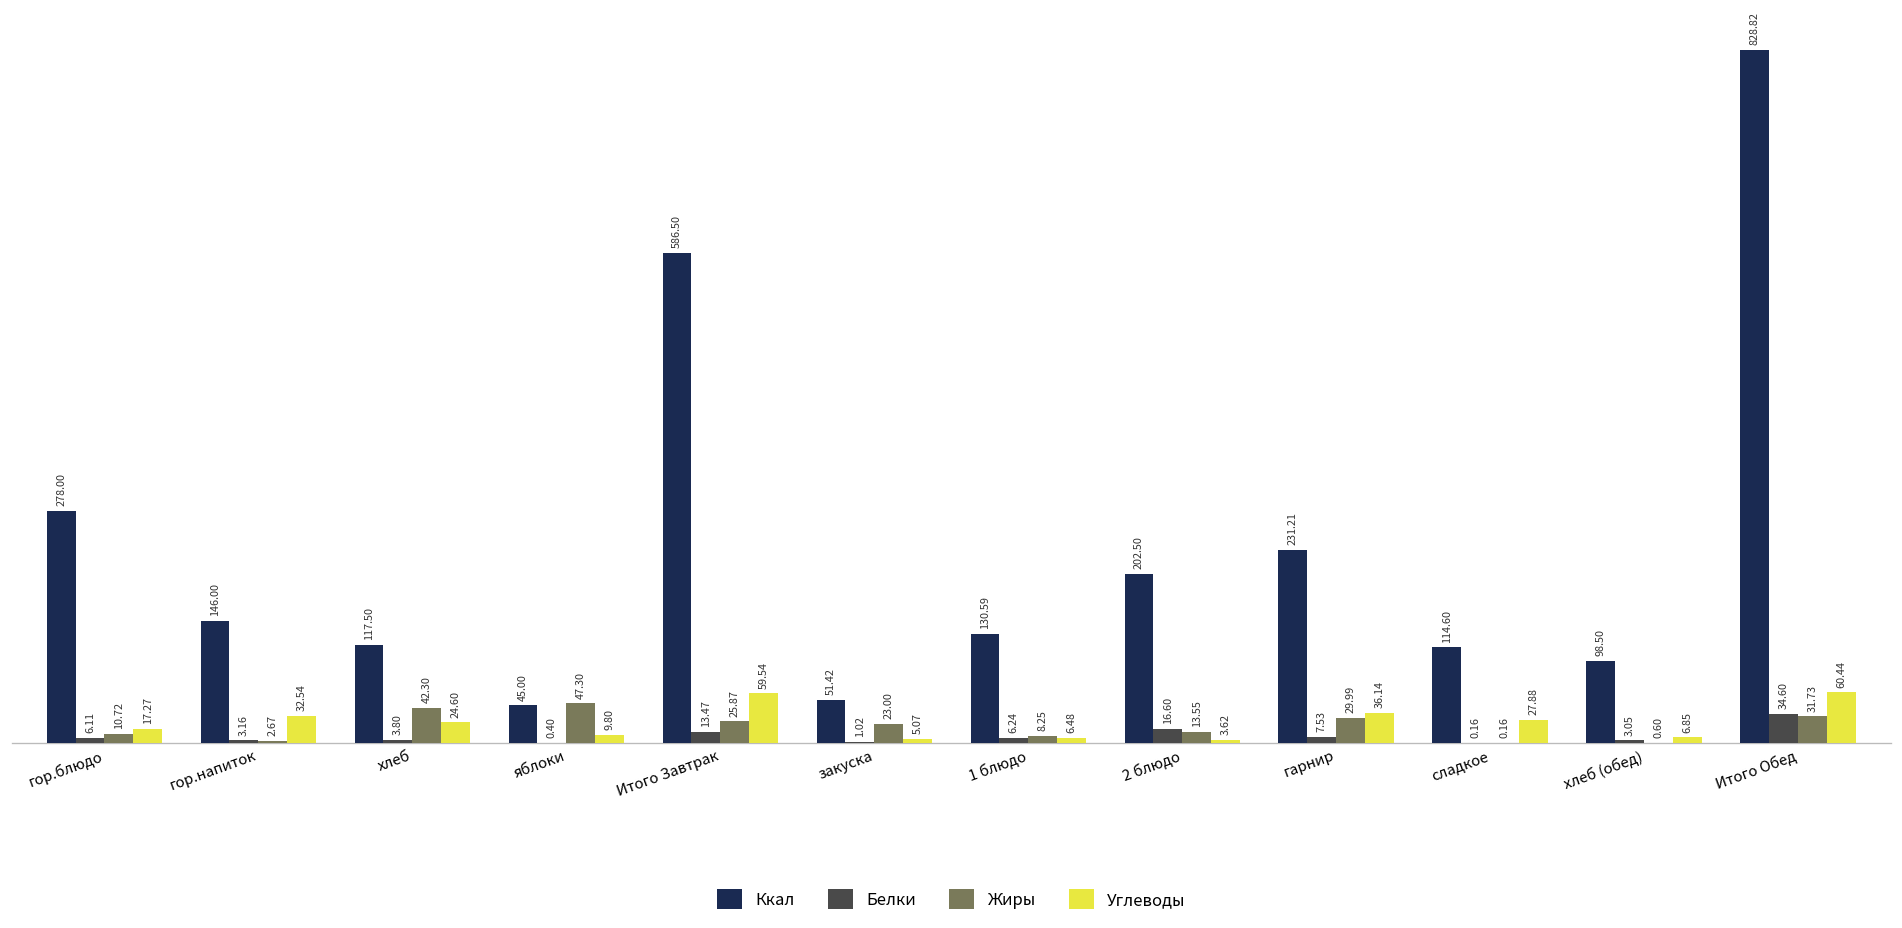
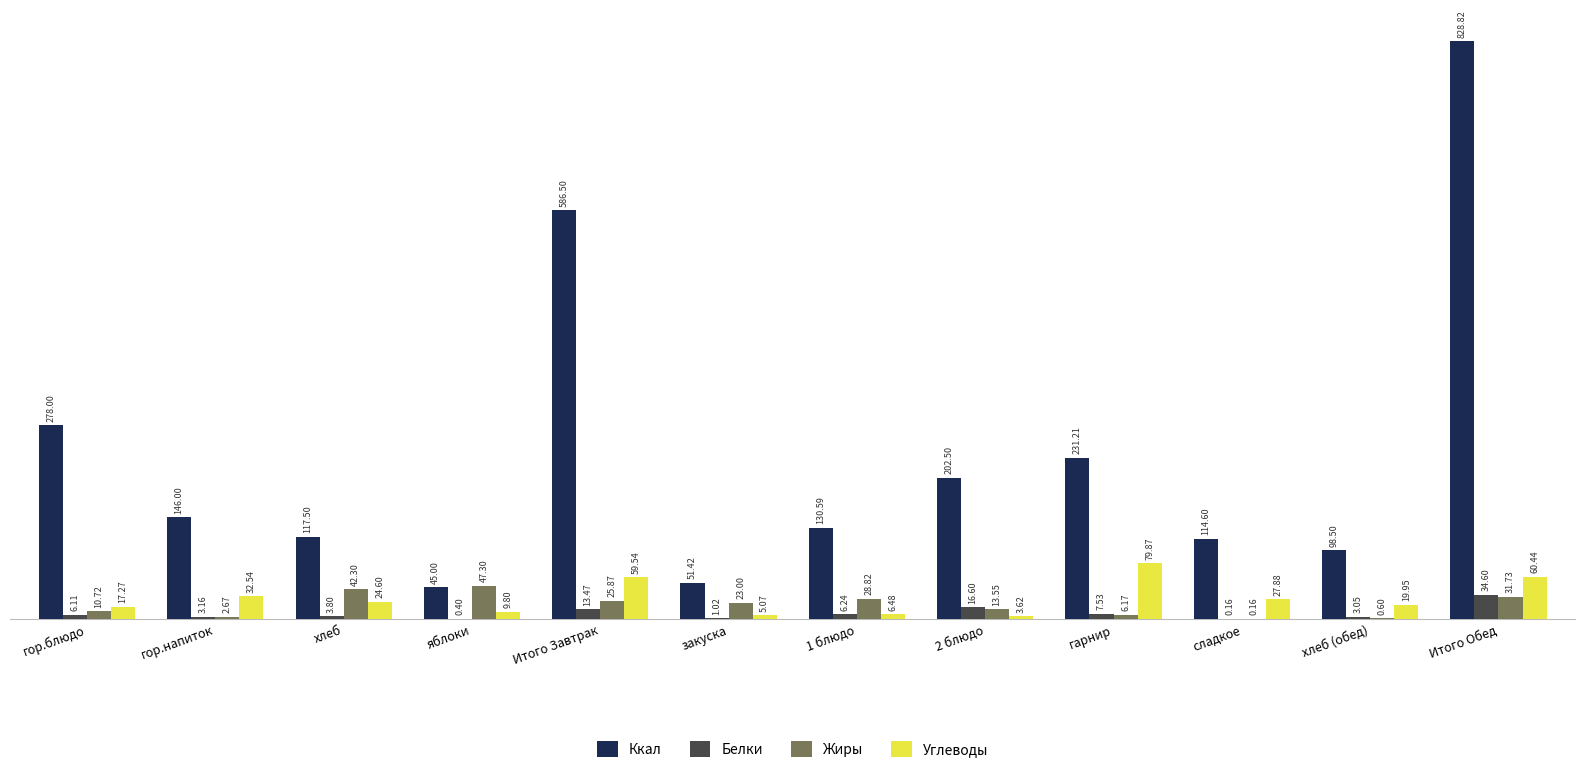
Жиры, 1 блюдо: 8.25 -> 28.82
Жиры, гарнир: 29.99 -> 6.17
Углеводы, гарнир: 36.14 -> 79.87
Углеводы, хлеб (обед): 6.85 -> 19.95
